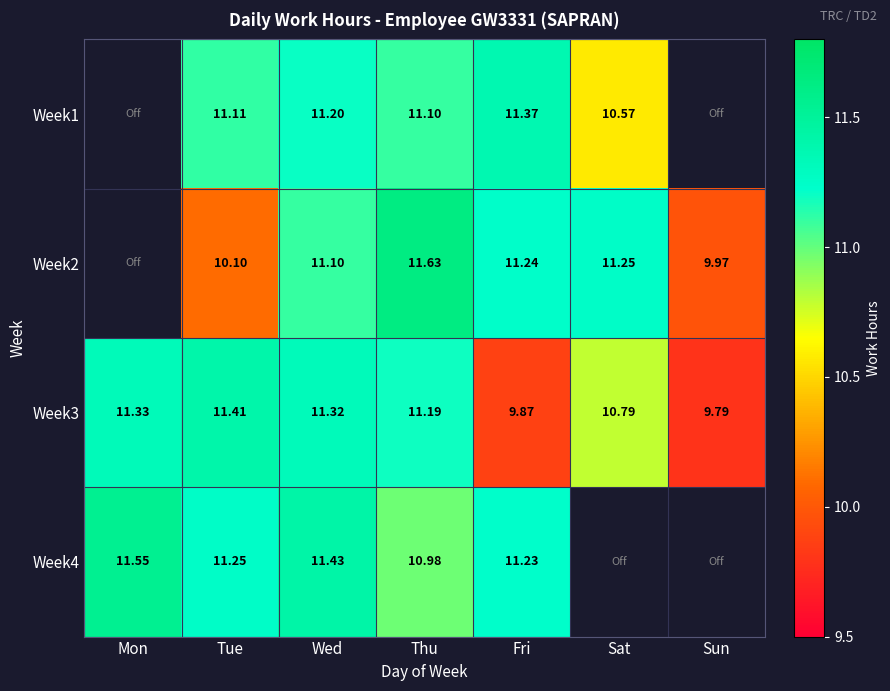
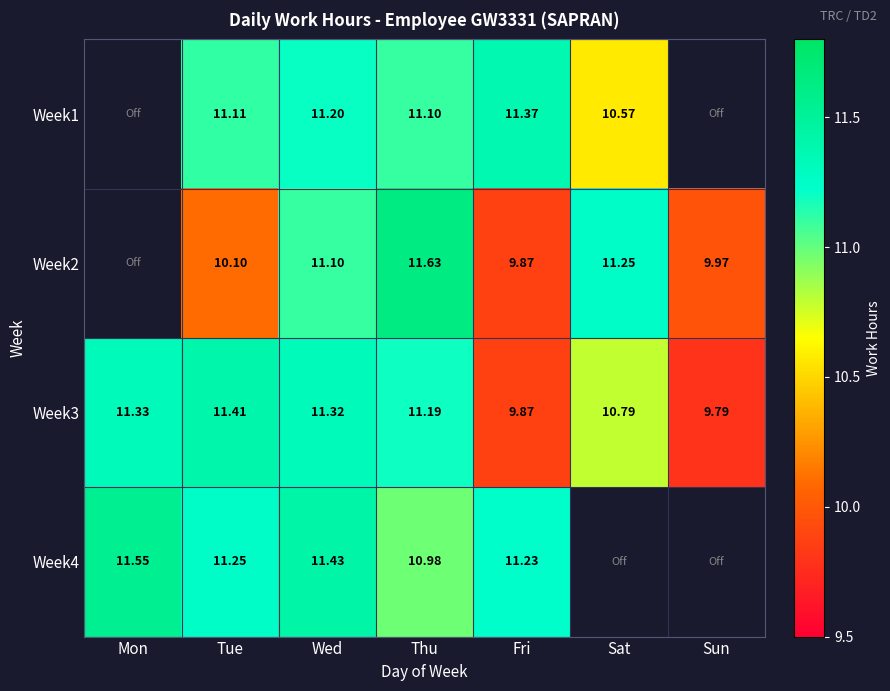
Week2, Fri: 11.24 -> 9.87
